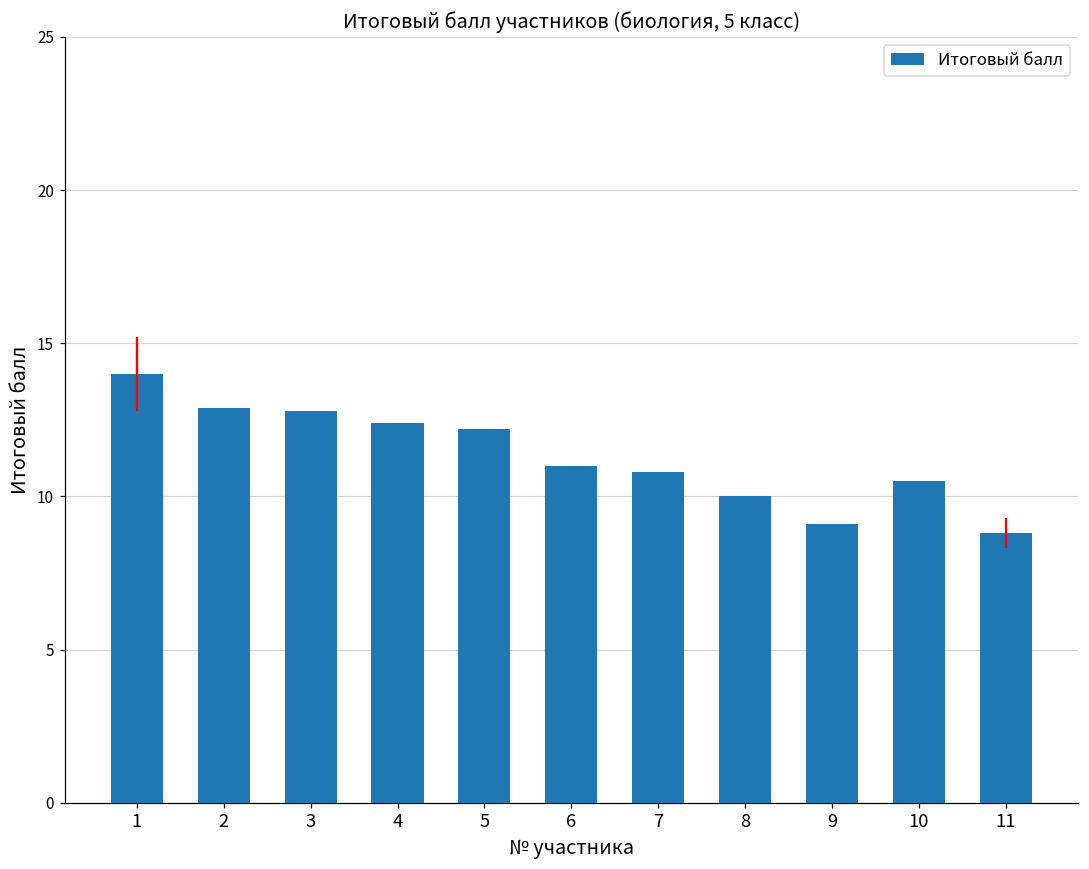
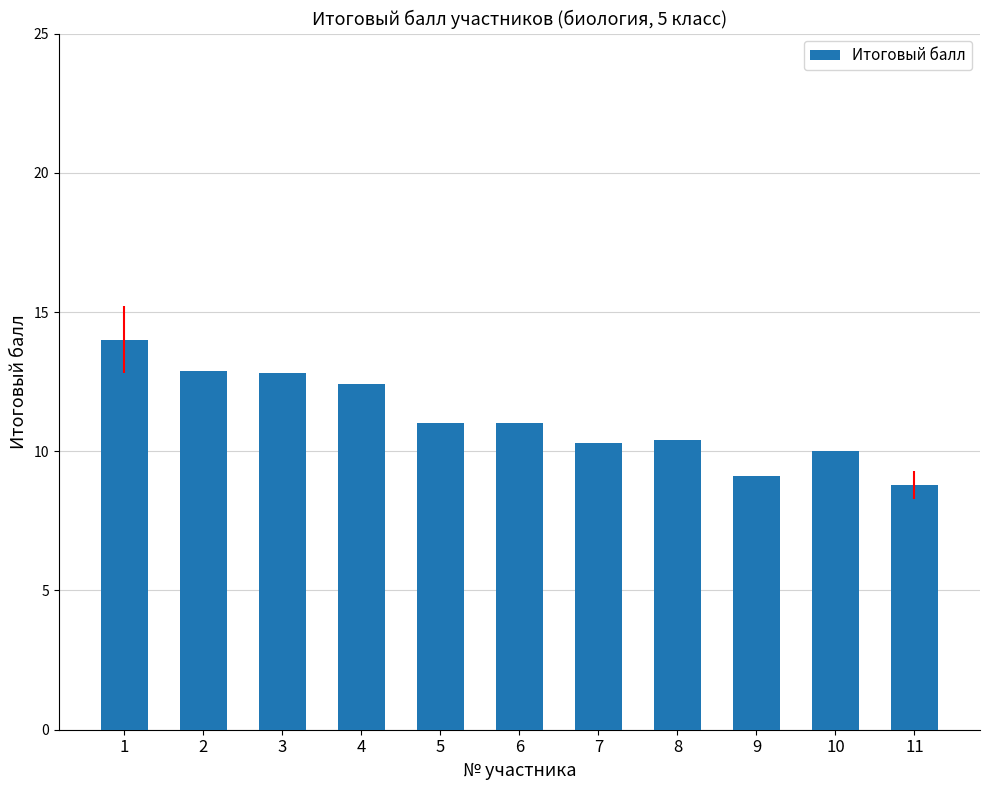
5: 12.2 -> 11.0
7: 10.8 -> 10.3
8: 10.0 -> 10.4
10: 10.5 -> 10.0
